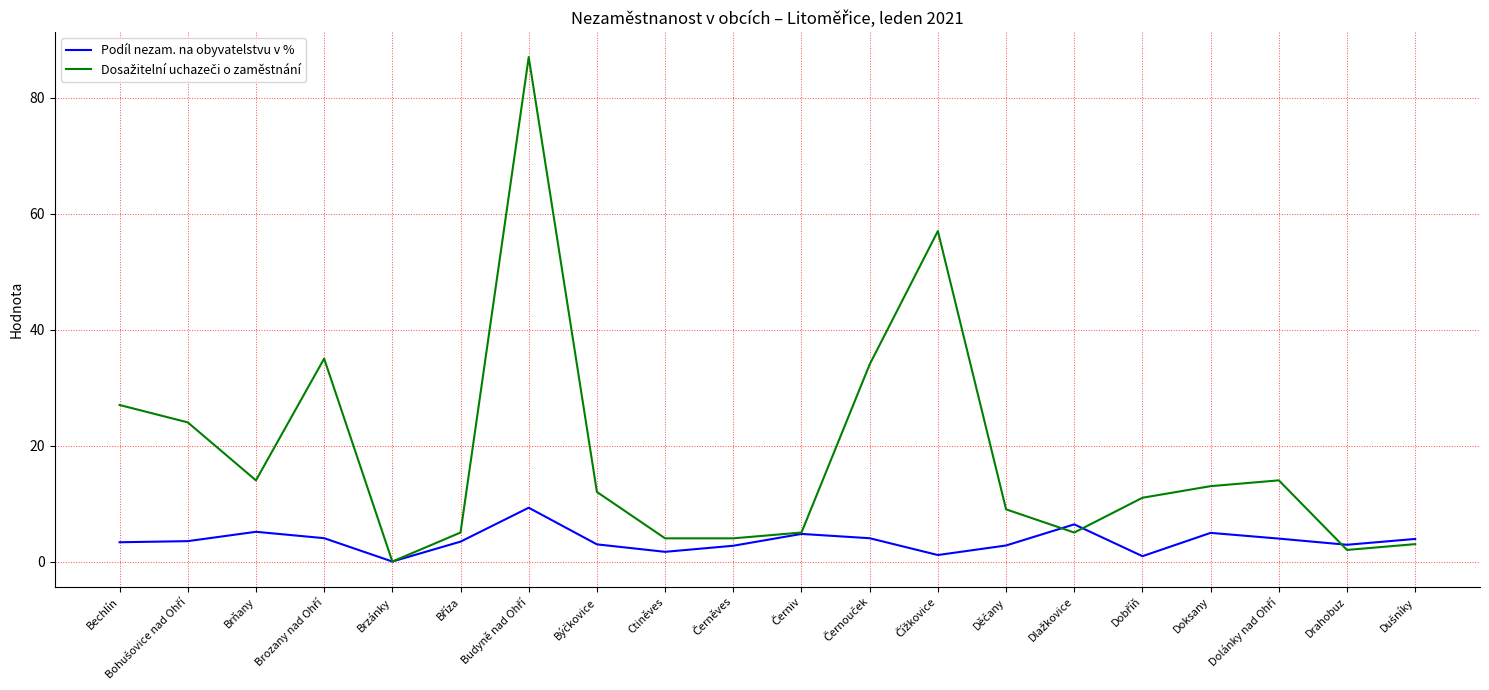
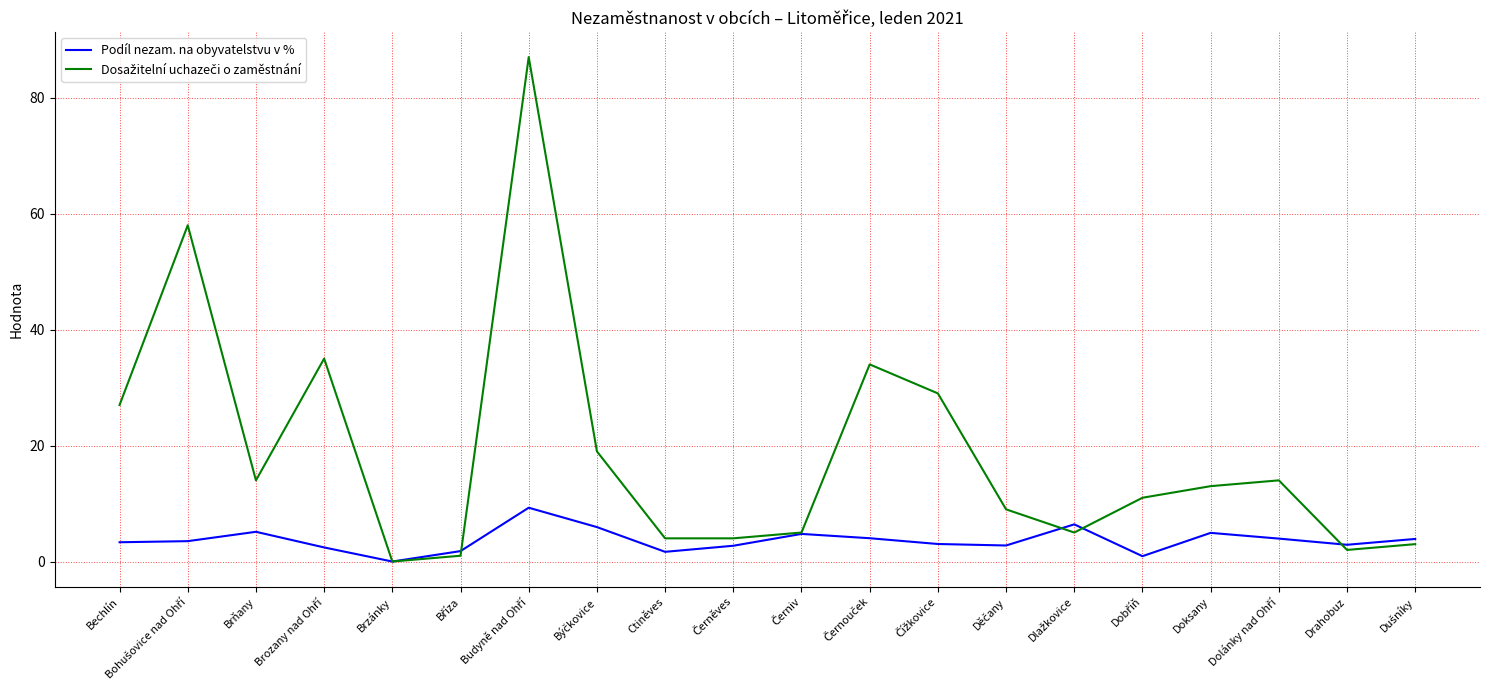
Dosažitelní uchazeči o zaměstnání, Bohušovice nad Ohří: 24 -> 58
Podíl nezam. na obyvatelstvu v %, Brozany nad Ohří: 4 -> 2
Podíl nezam. na obyvatelstvu v %, Bříza: 3 -> 2
Dosažitelní uchazeči o zaměstnání, Bříza: 5 -> 1
Podíl nezam. na obyvatelstvu v %, Býčkovice: 3 -> 6
Dosažitelní uchazeči o zaměstnání, Býčkovice: 12 -> 19
Podíl nezam. na obyvatelstvu v %, Čížkovice: 1 -> 3
Dosažitelní uchazeči o zaměstnání, Čížkovice: 57 -> 29
